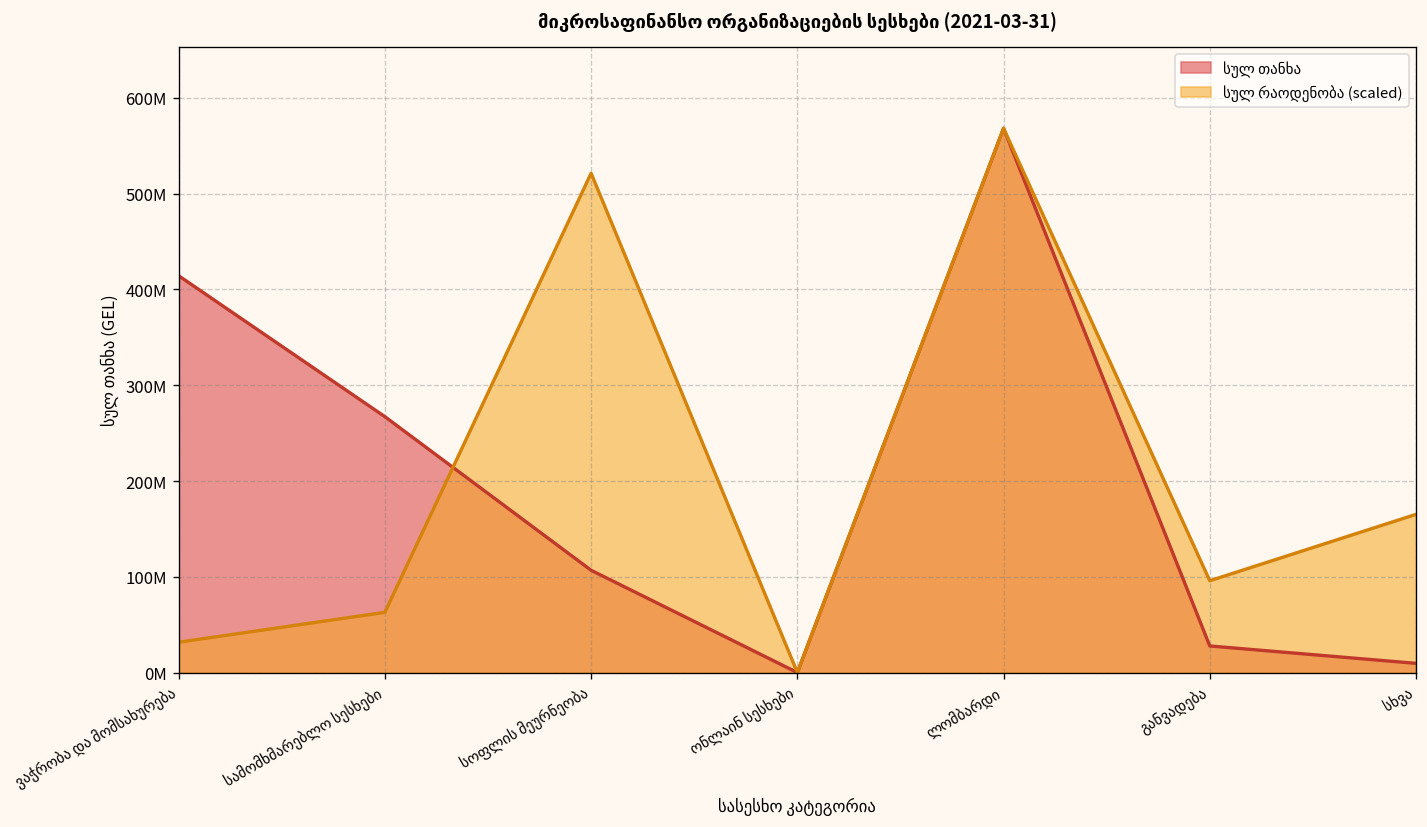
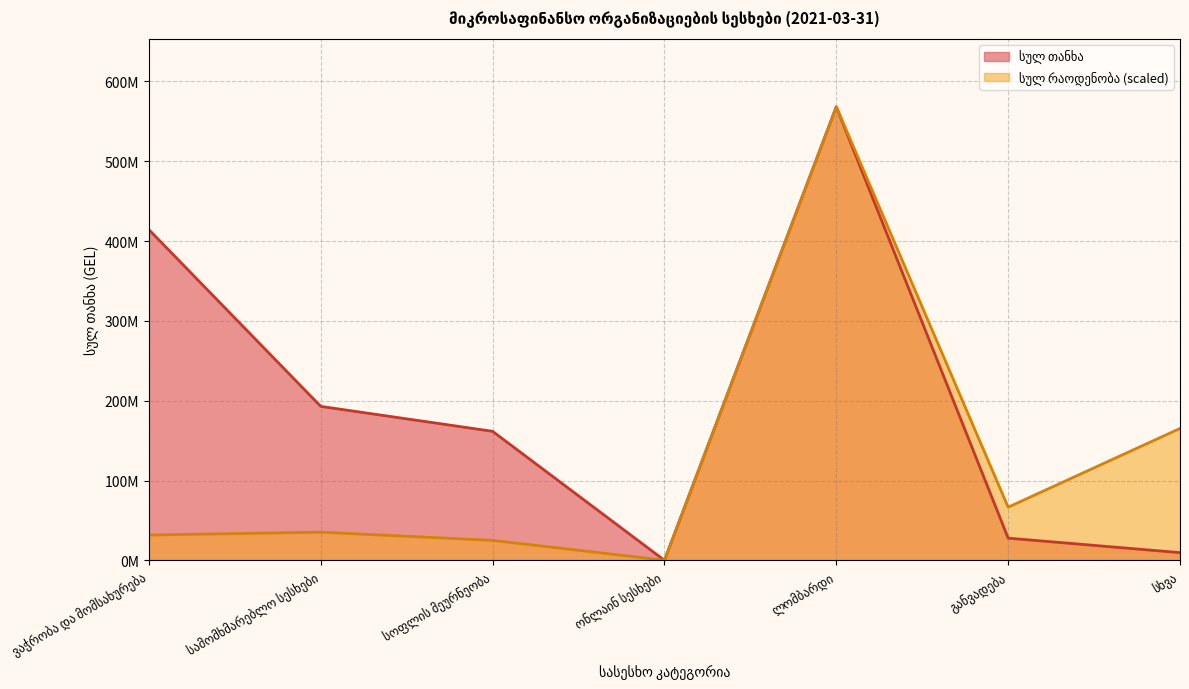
სულ თანხა, სამომხმარებლო სესხები: 270000000 -> 190000000
სულ რაოდენობა (scaled), სამომხმარებლო სესხები: 60000000 -> 40000000
სულ თანხა, სოფლის მეურნეობა: 110000000 -> 160000000
სულ რაოდენობა (scaled), სოფლის მეურნეობა: 520000000 -> 30000000
სულ რაოდენობა (scaled), განვადება: 100000000 -> 70000000
